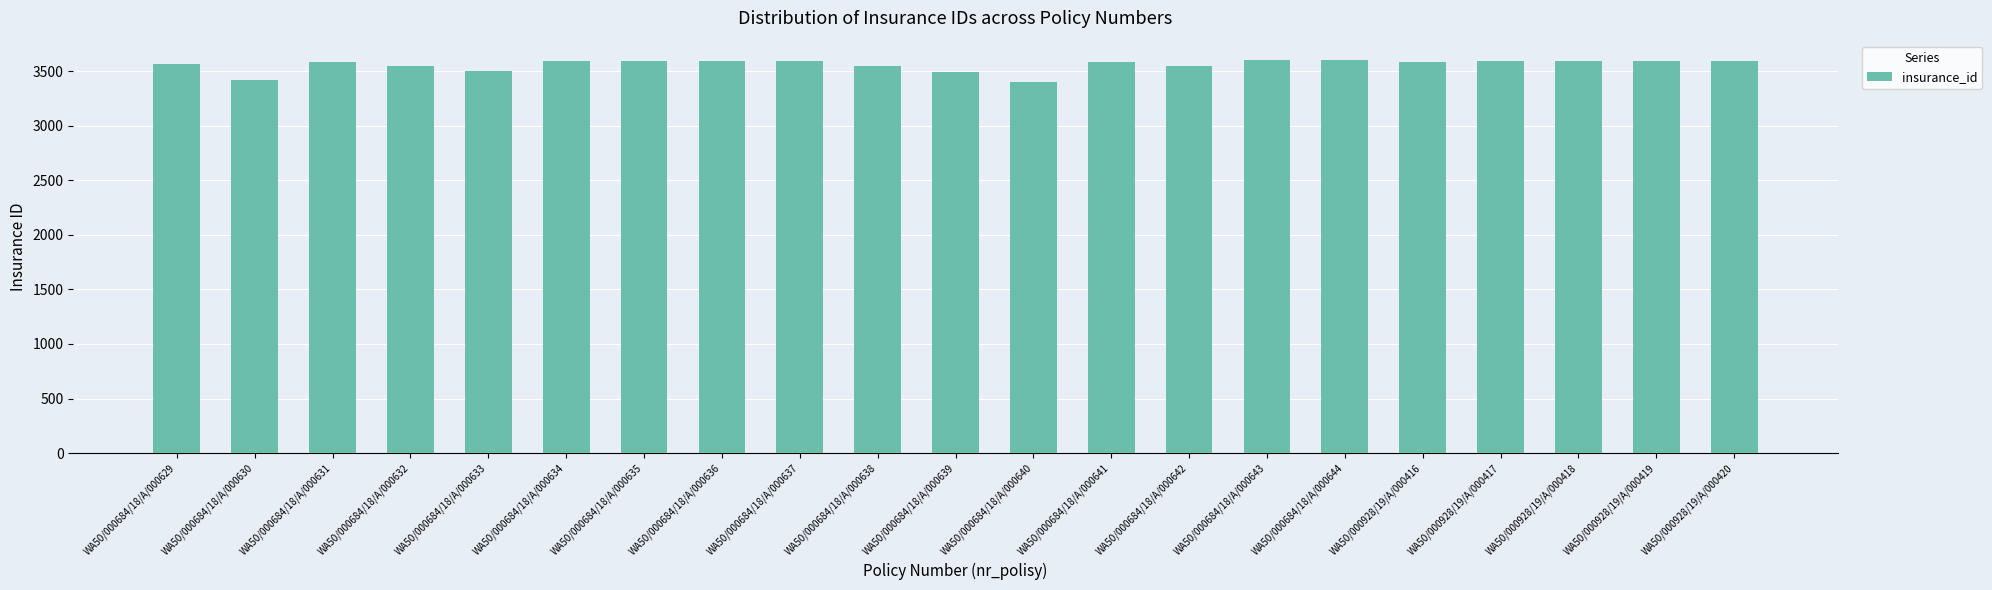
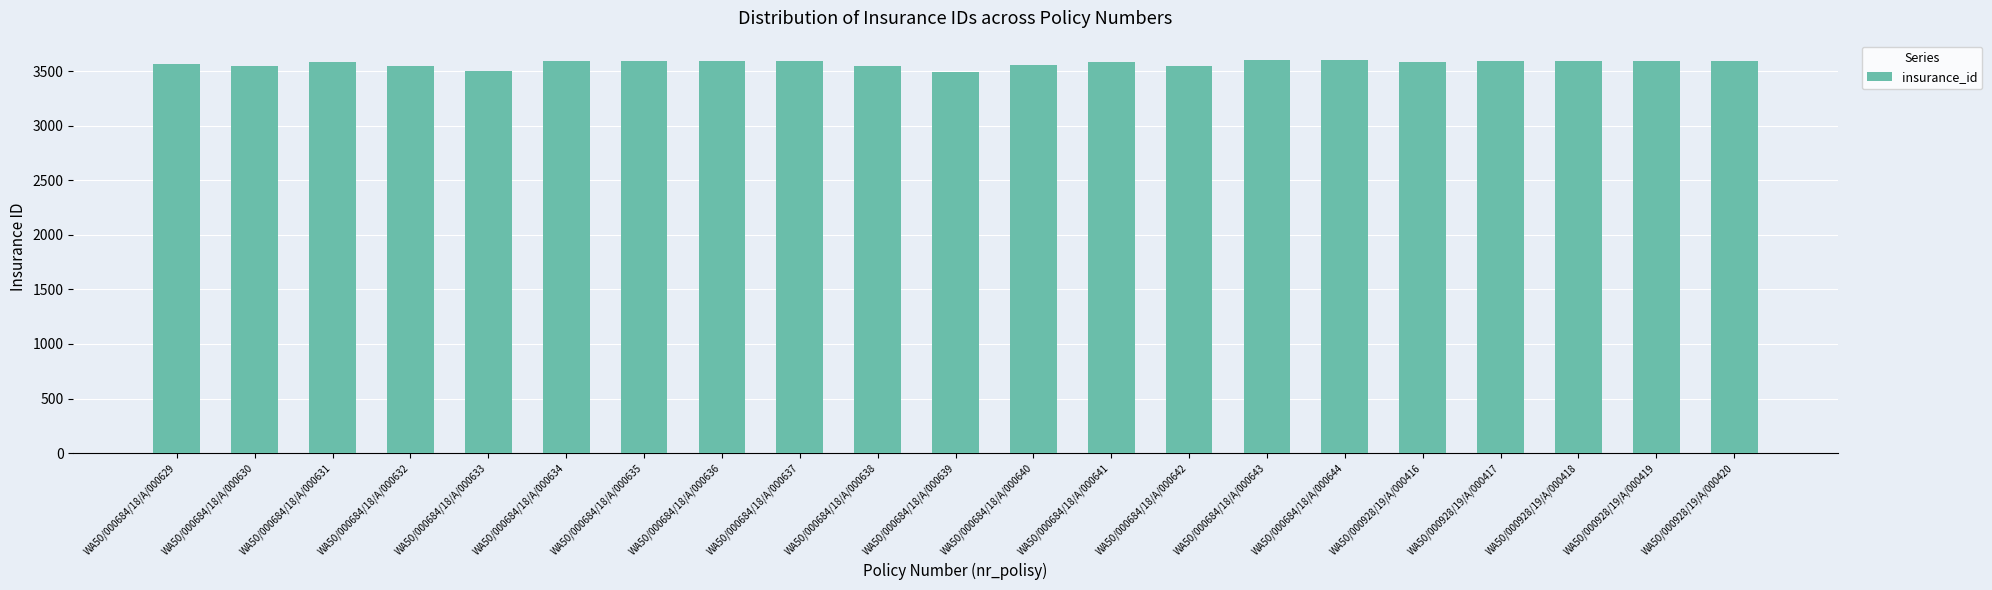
WA50/000684/18/A/000630: 3420 -> 3550
WA50/000684/18/A/000640: 3400 -> 3560
